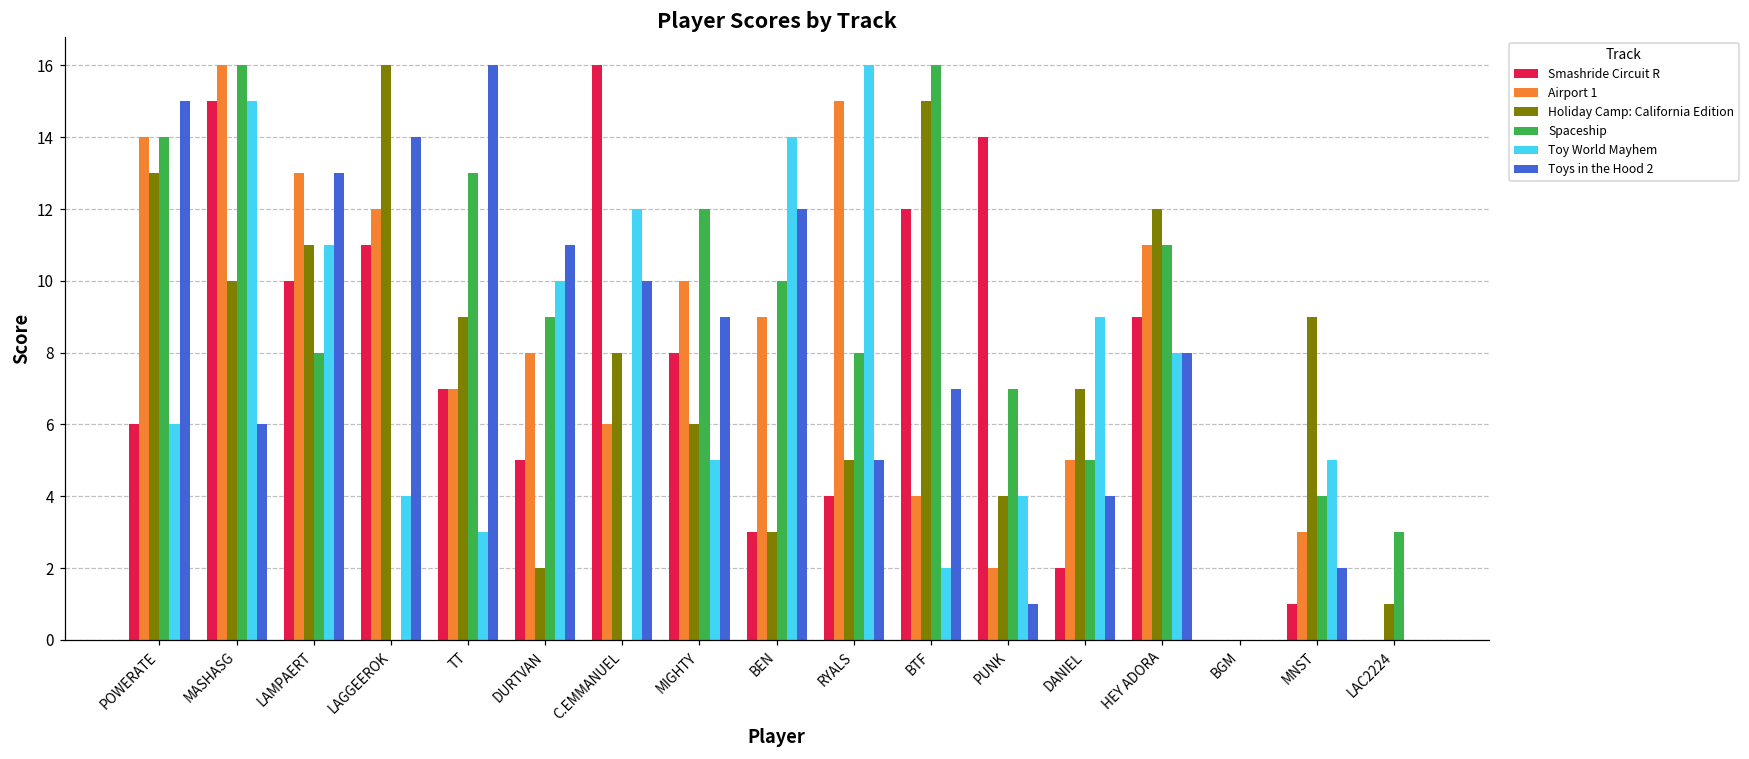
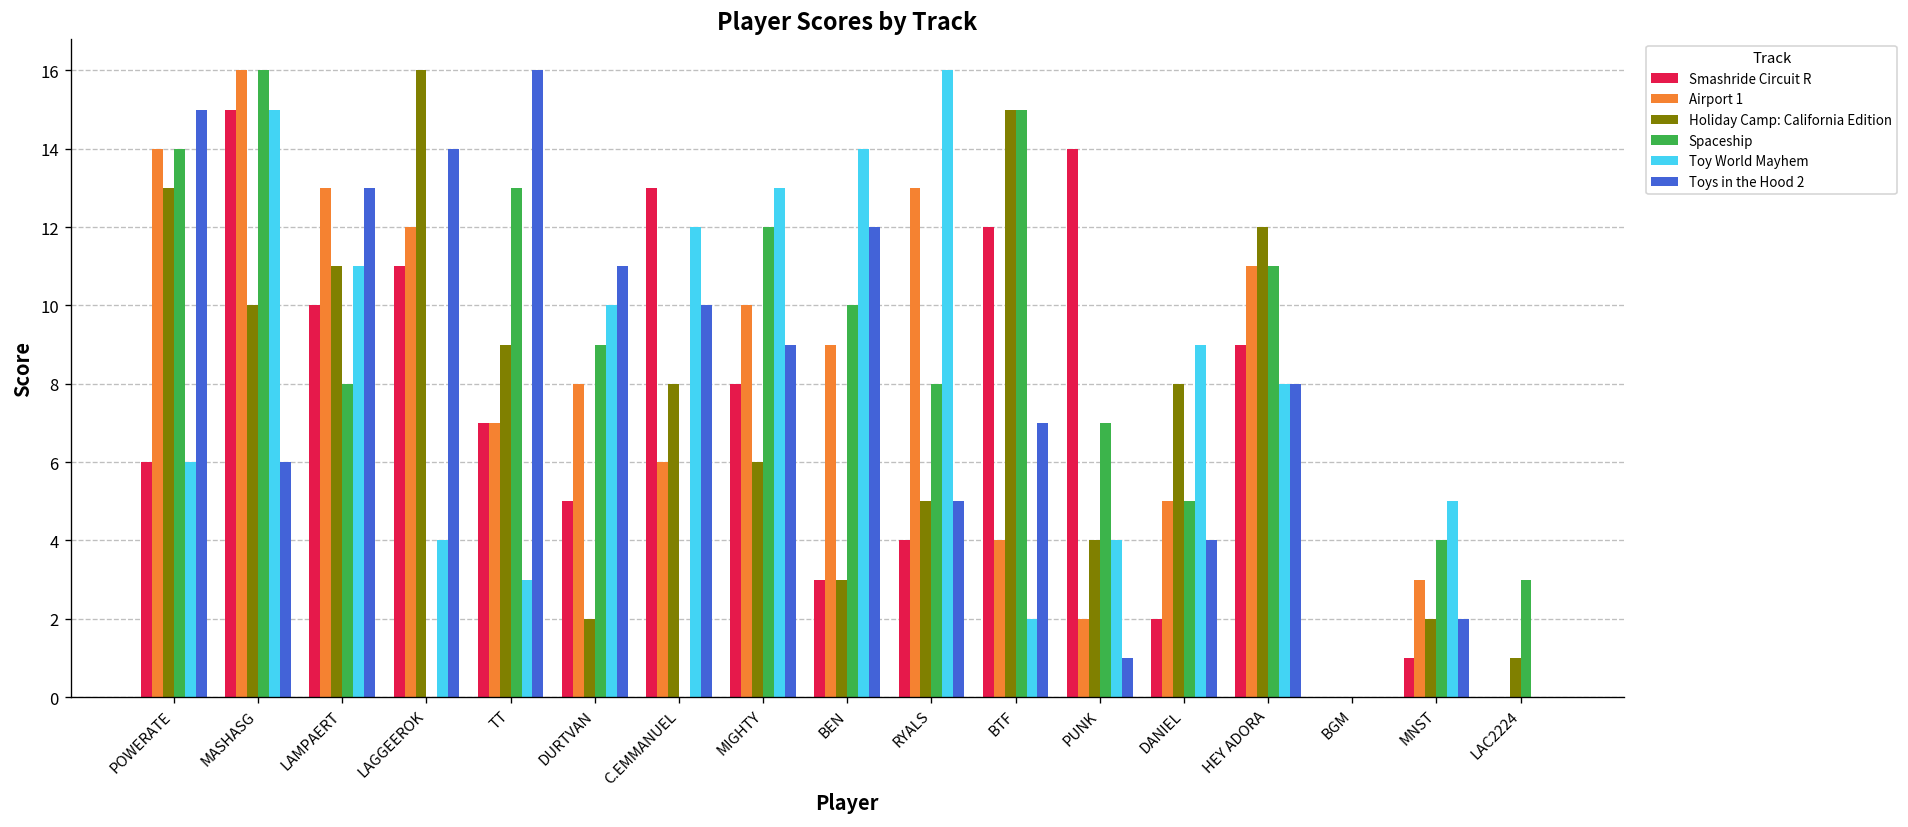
Smashride Circuit R, C.EMMANUEL: 16 -> 13
Toy World Mayhem, MIGHTY: 5 -> 13
Airport 1, RYALS: 15 -> 13
Spaceship, BTF: 16 -> 15
Holiday Camp: California Edition, DANIEL: 7 -> 8
Holiday Camp: California Edition, MNST: 9 -> 2
